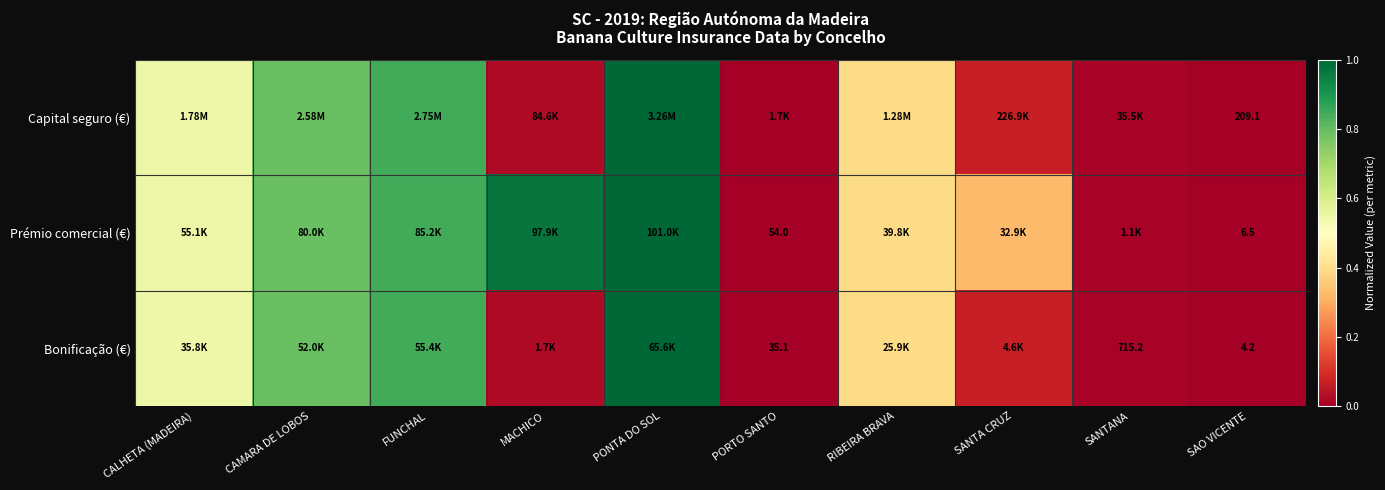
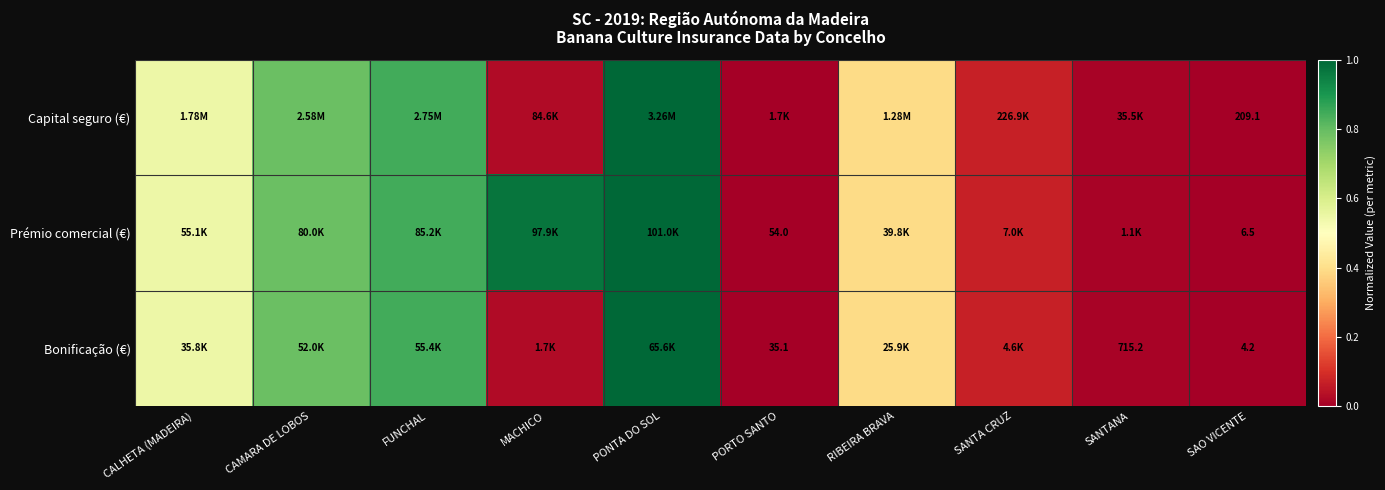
Prémio comercial (€), SANTA CRUZ: 32.9K -> 7.0K
